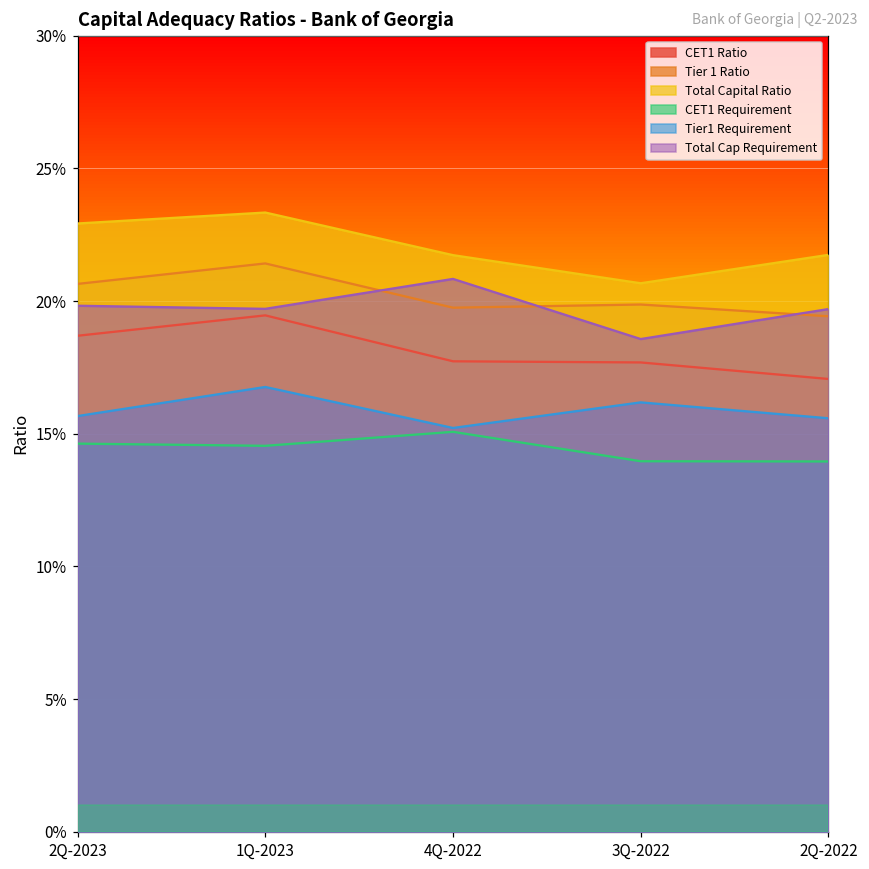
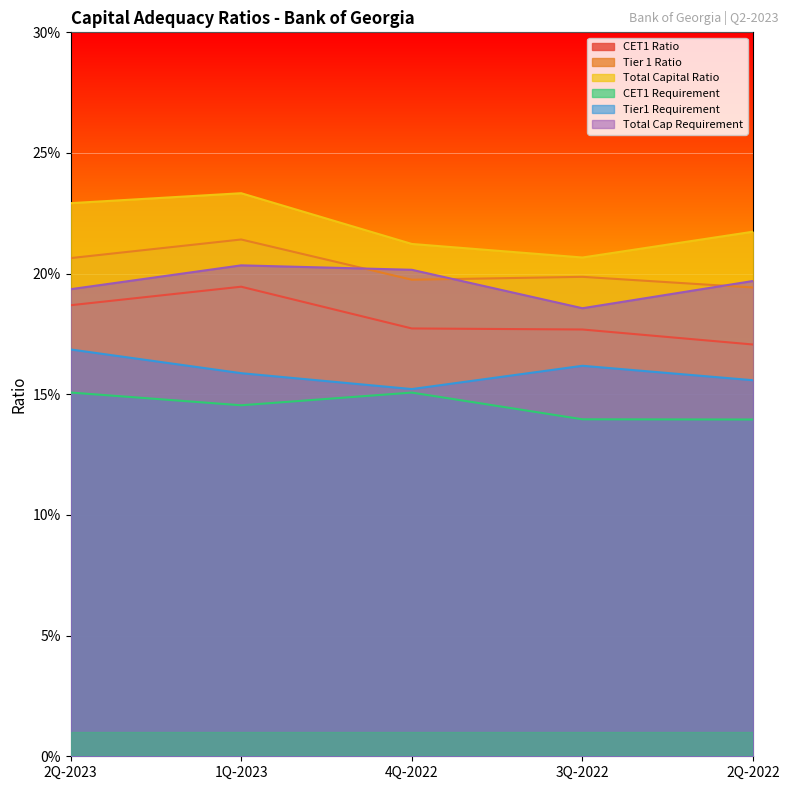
CET1 Requirement, 2Q-2023: 14.6% -> 15.1%
Tier1 Requirement, 2Q-2023: 15.7% -> 16.9%
Total Cap Requirement, 2Q-2023: 19.8% -> 19.4%
Tier1 Requirement, 1Q-2023: 16.8% -> 15.9%
Total Cap Requirement, 1Q-2023: 19.7% -> 20.3%
Total Capital Ratio, 4Q-2022: 21.7% -> 21.2%
Total Cap Requirement, 4Q-2022: 20.8% -> 20.2%
